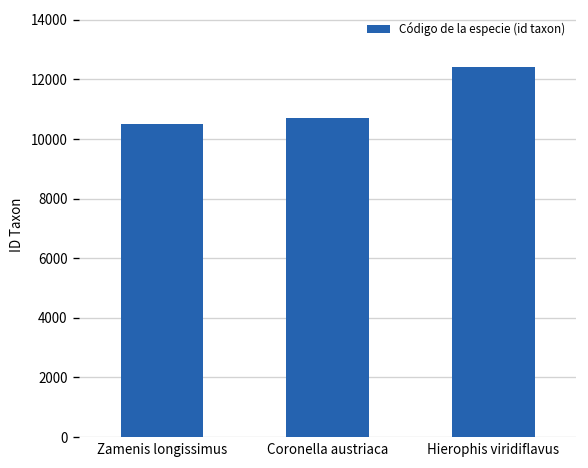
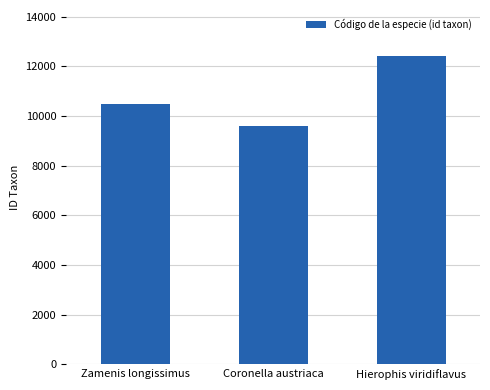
Coronella austriaca: 10700 -> 9600
